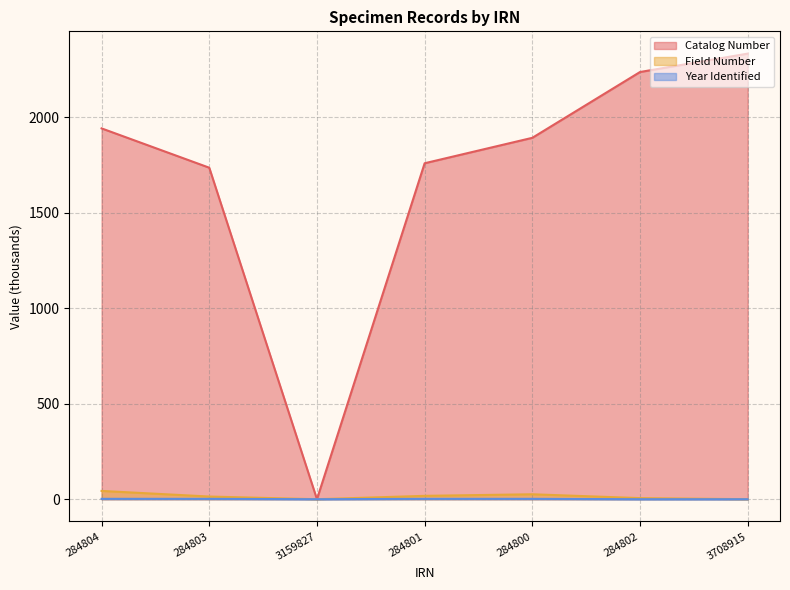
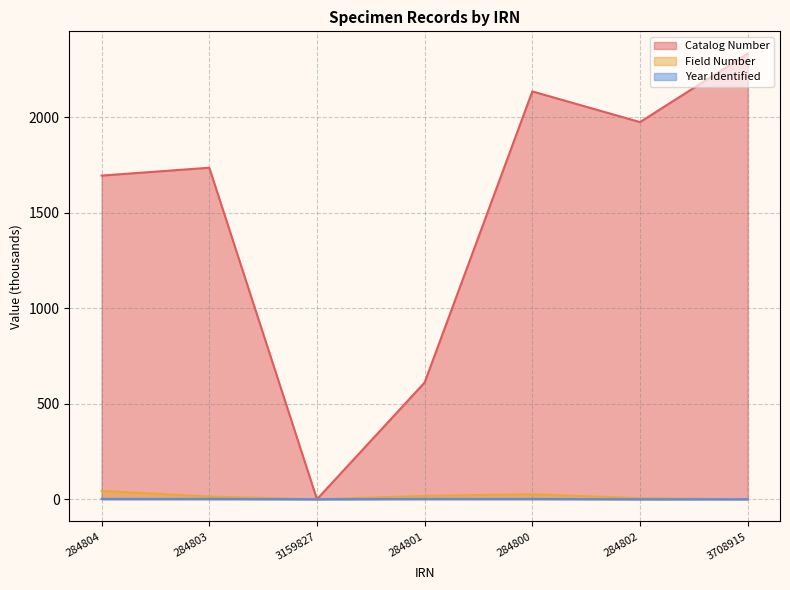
Catalog Number, 284804: 1940 -> 1690
Catalog Number, 284801: 1760 -> 610
Catalog Number, 284800: 1890 -> 2140
Catalog Number, 284802: 2240 -> 1970
